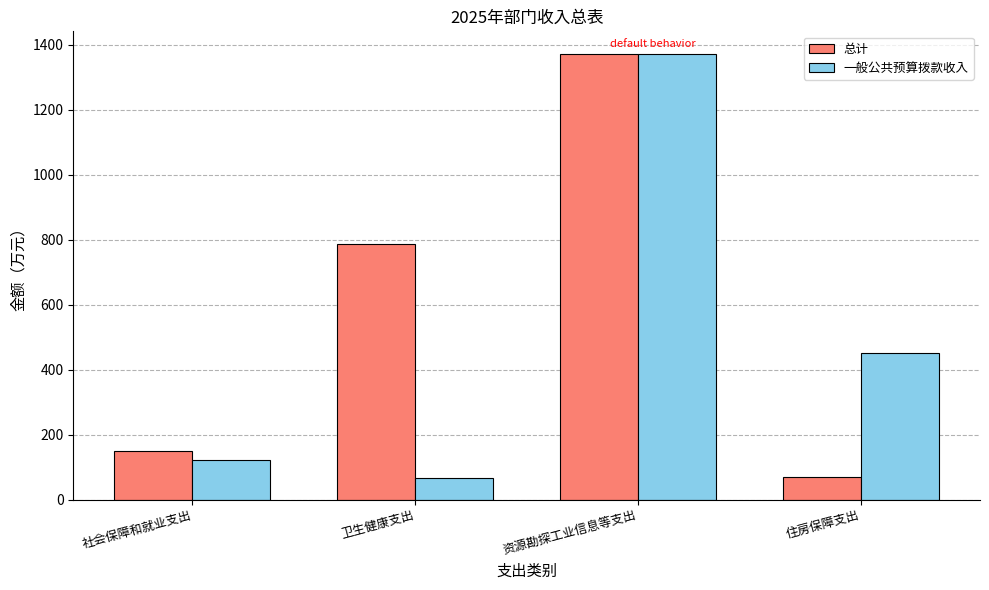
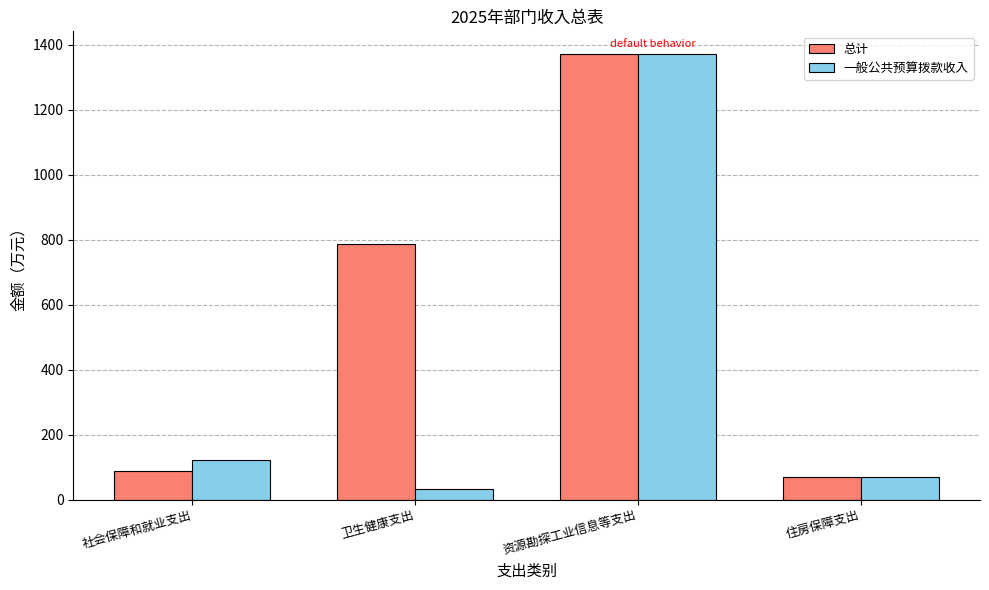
总计, 社会保障和就业支出: 150 -> 90
一般公共预算拨款收入, 卫生健康支出: 70 -> 30
一般公共预算拨款收入, 住房保障支出: 450 -> 70
